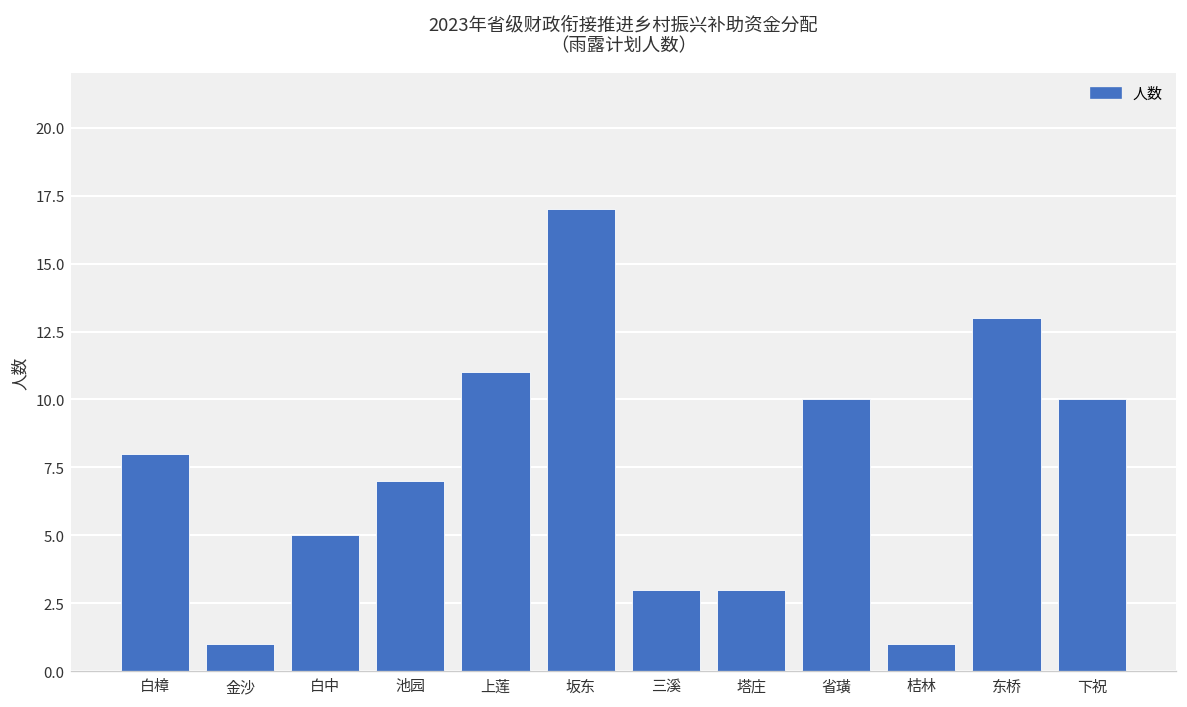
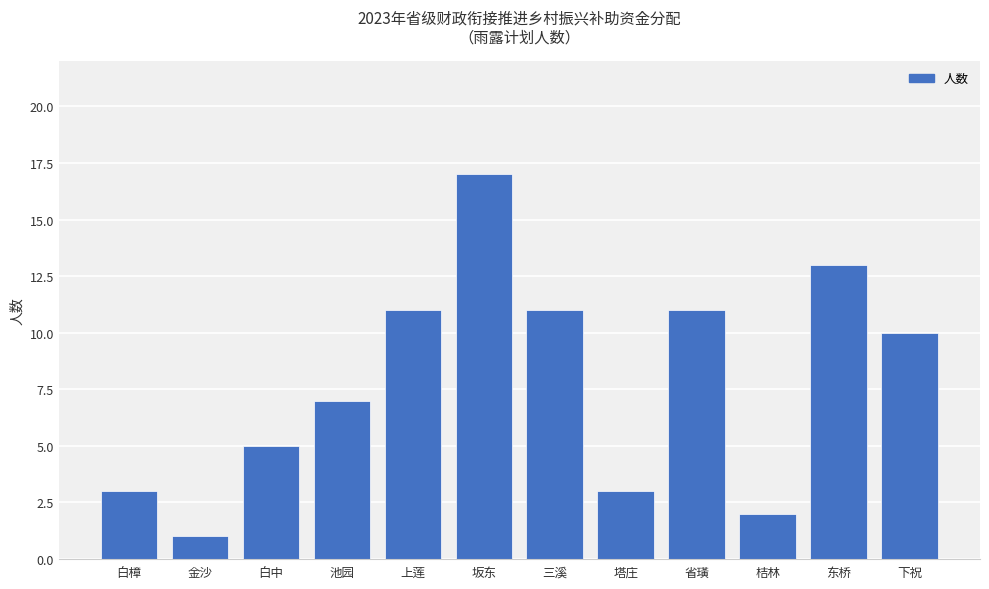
白樟: 8 -> 3
三溪: 3 -> 11
省璜: 10 -> 11
桔林: 1 -> 2
